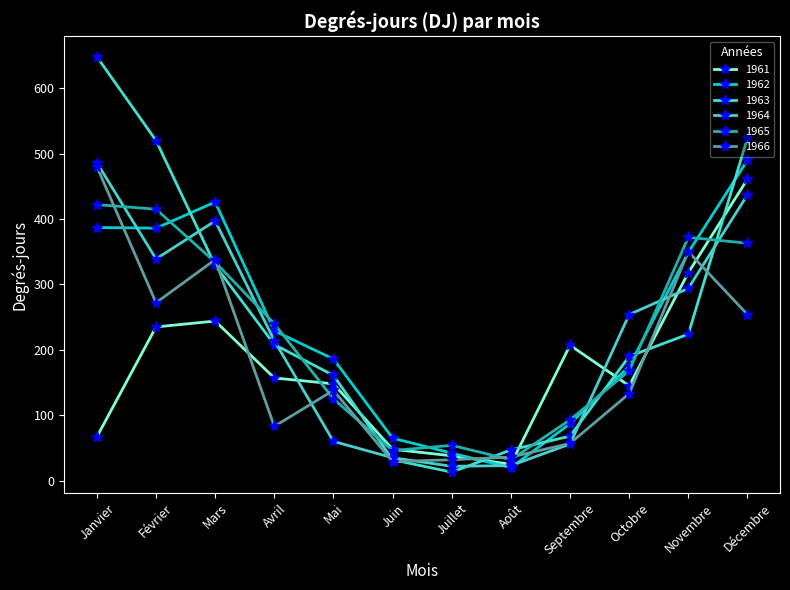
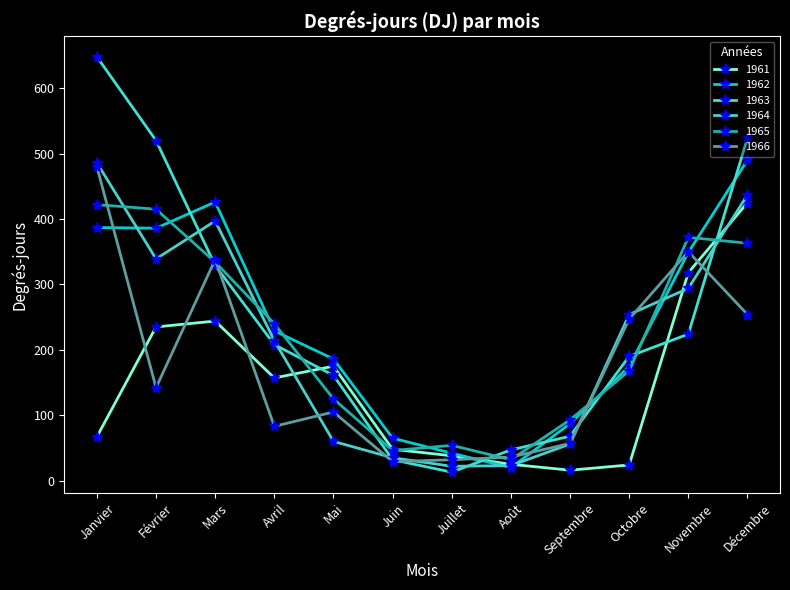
1966, Février: 270 -> 140
1961, Mai: 150 -> 180
1966, Mai: 140 -> 110
1961, Septembre: 210 -> 20
1961, Octobre: 150 -> 20
1966, Octobre: 130 -> 250
1961, Décembre: 460 -> 430
